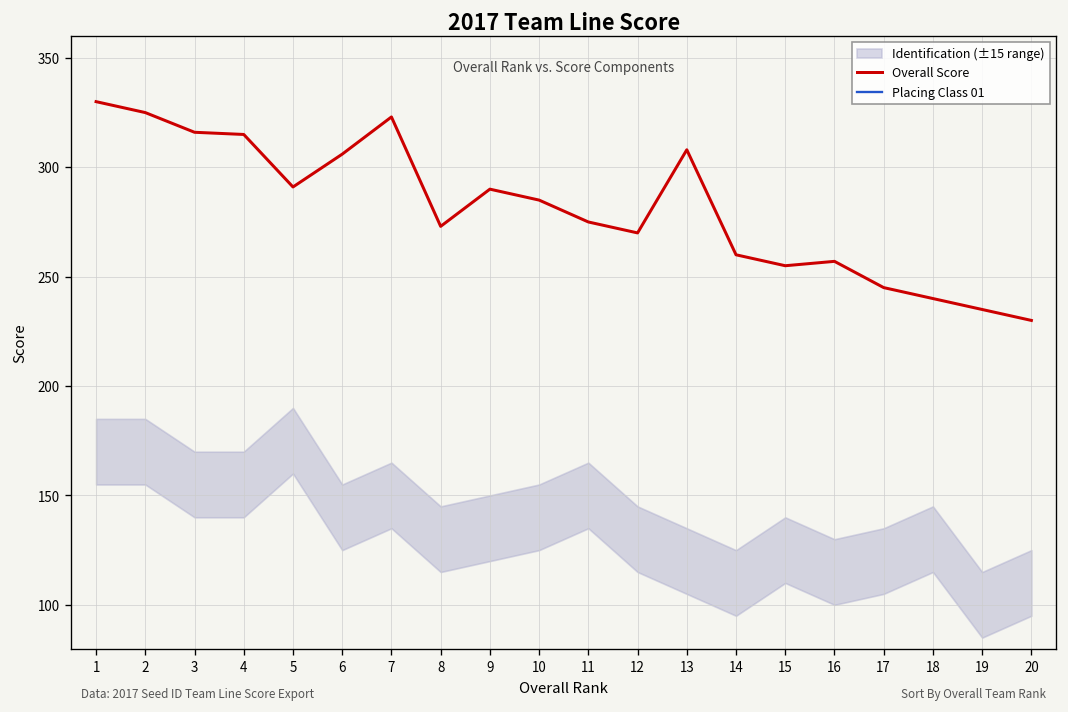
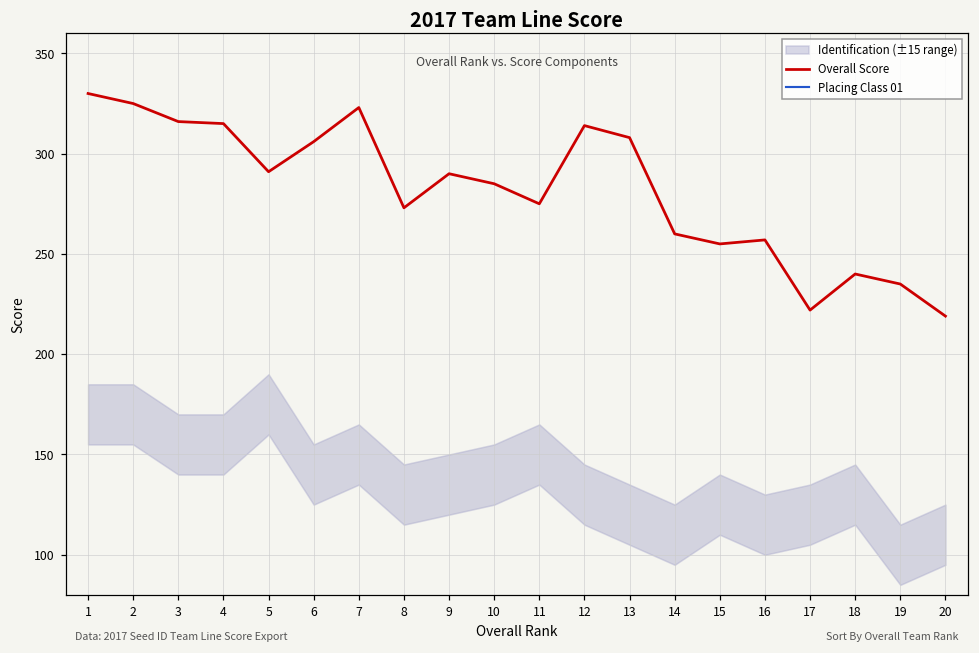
Overall Score, 12: 270 -> 314
Overall Score, 17: 245 -> 222
Overall Score, 20: 230 -> 219
